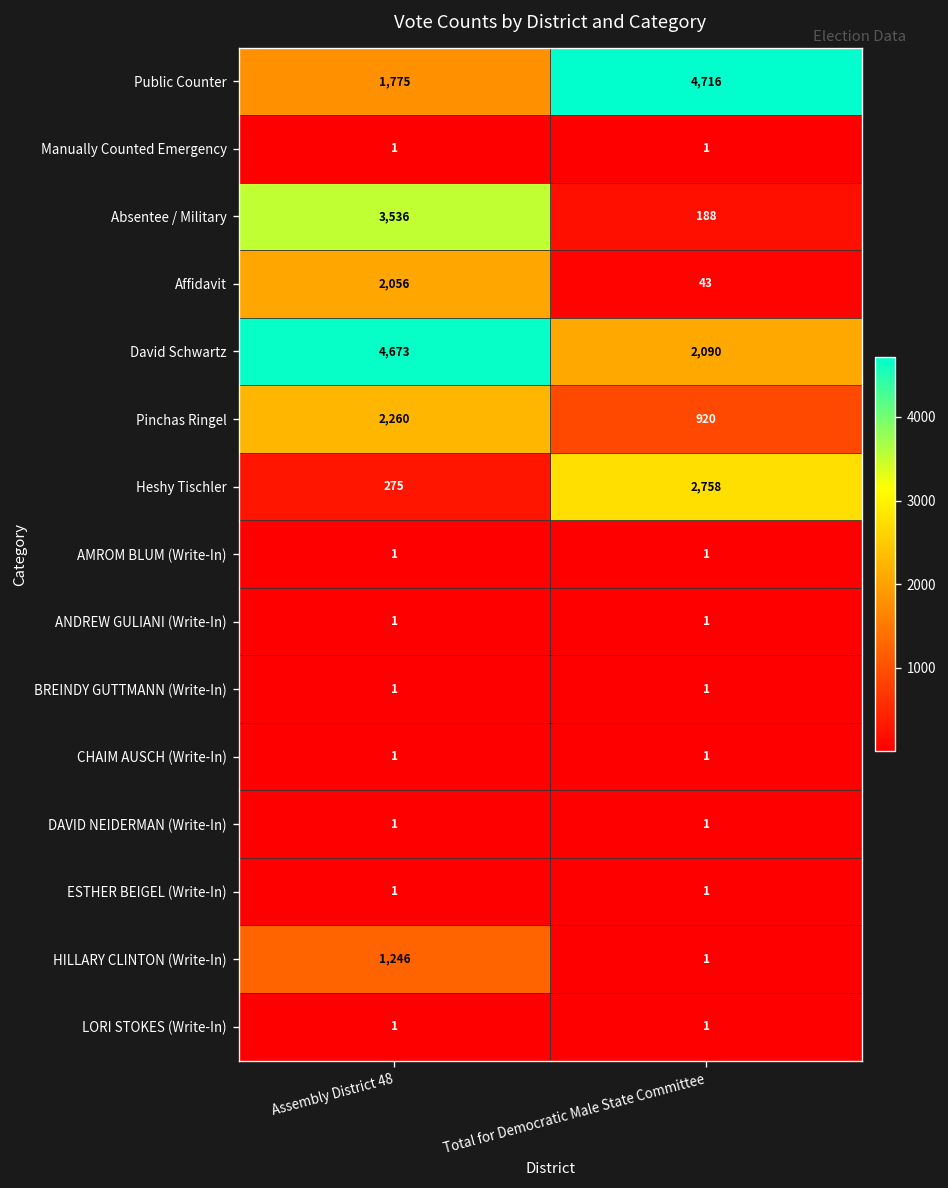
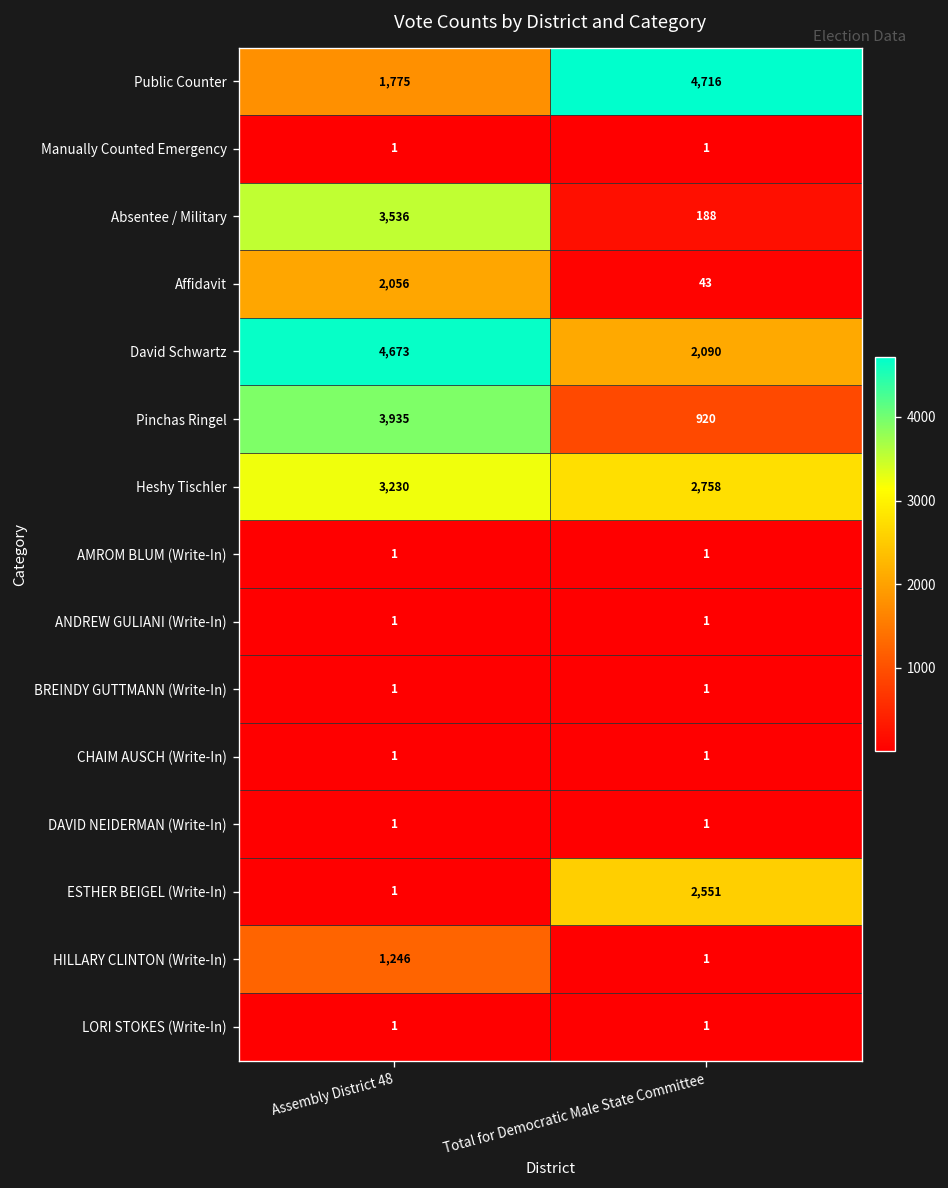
Pinchas Ringel, Assembly District 48: 2,260 -> 3,935
Heshy Tischler, Assembly District 48: 275 -> 3,230
ESTHER BEIGEL (Write-In), Total for Democratic Male State Committee: 1 -> 2,551
